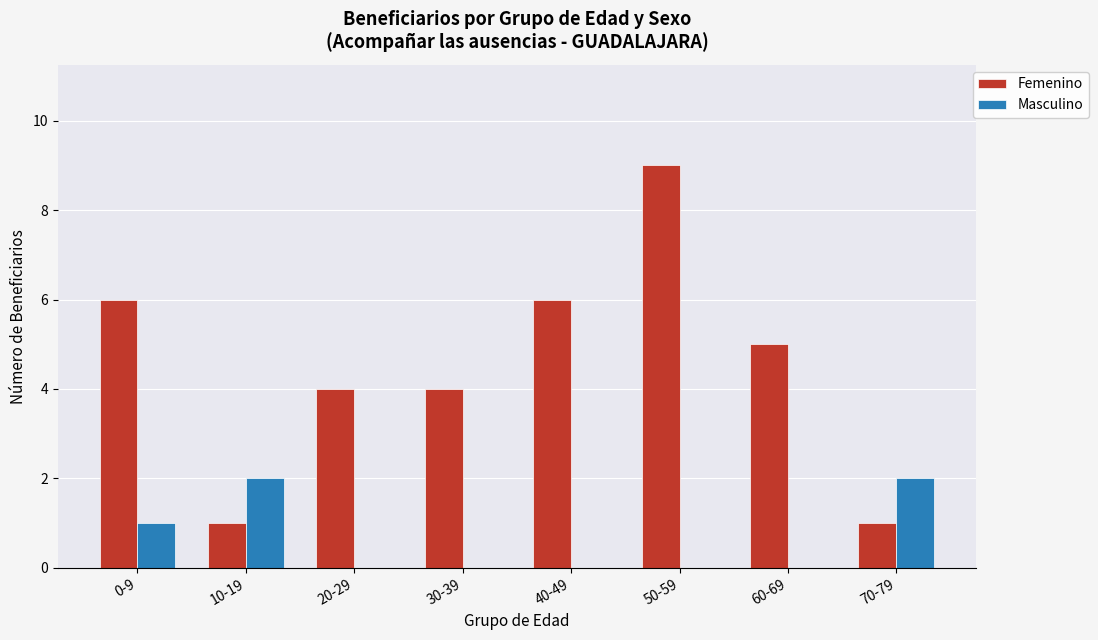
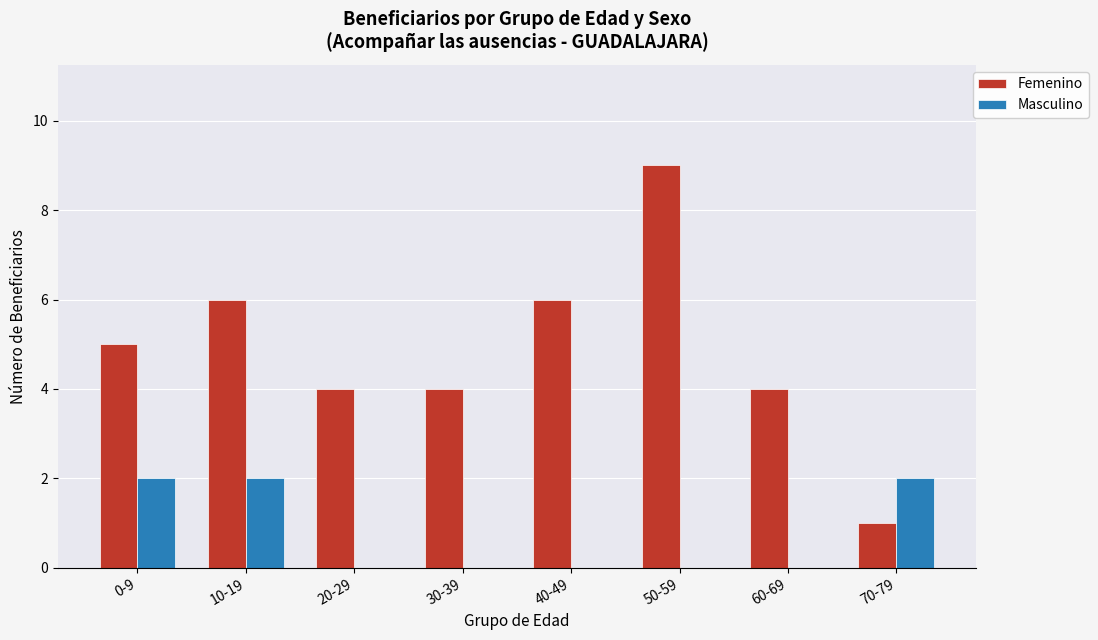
Femenino, 0-9: 6 -> 5
Masculino, 0-9: 1 -> 2
Femenino, 10-19: 1 -> 6
Femenino, 60-69: 5 -> 4
